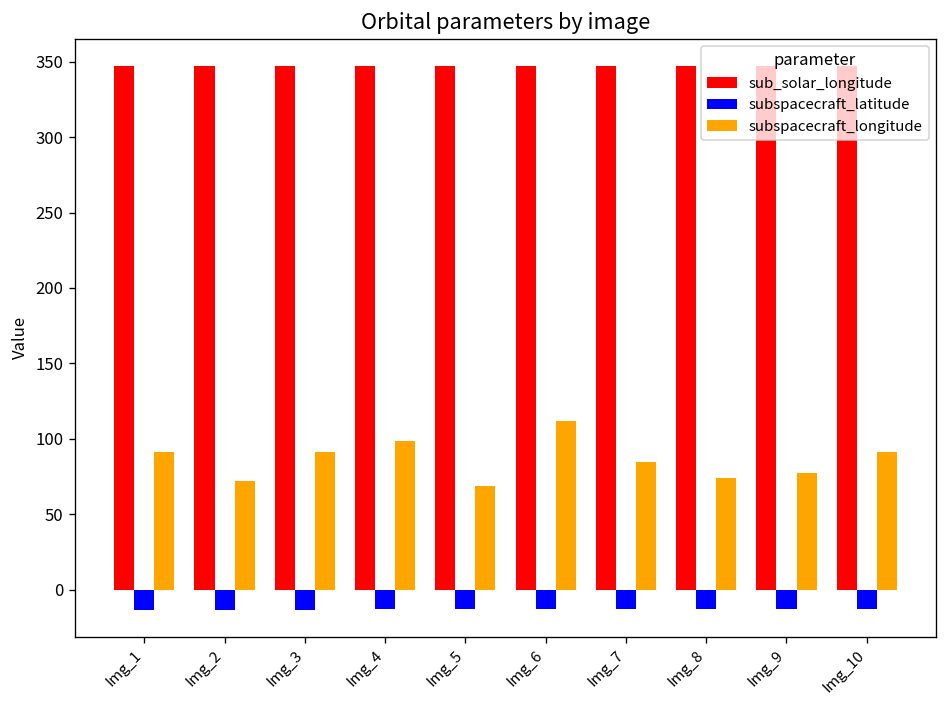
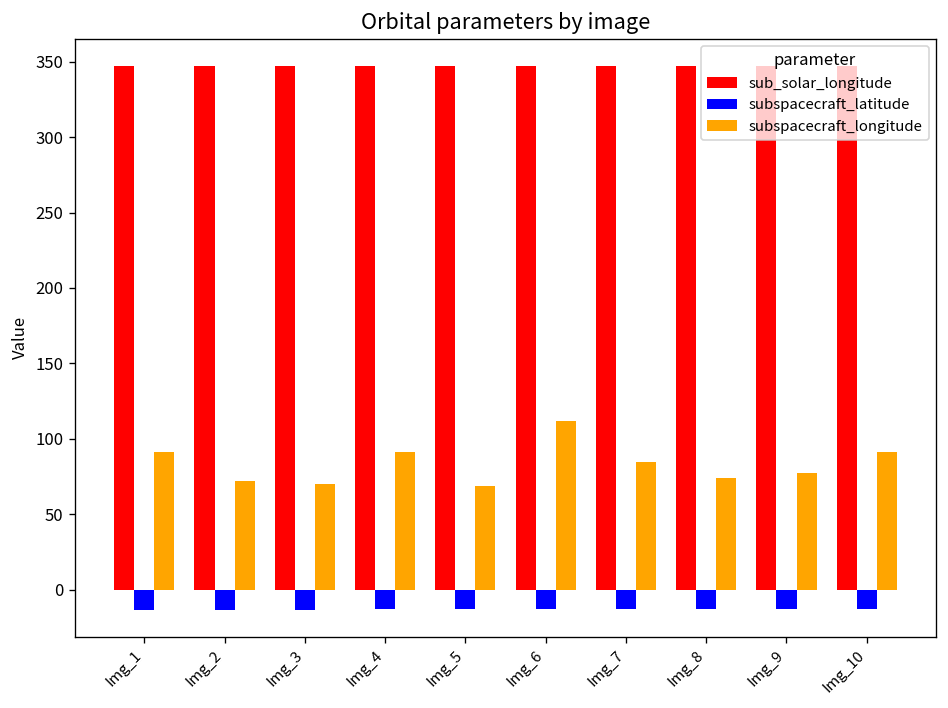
subspacecraft_longitude, Img_3: 91 -> 70
subspacecraft_longitude, Img_4: 98 -> 91
